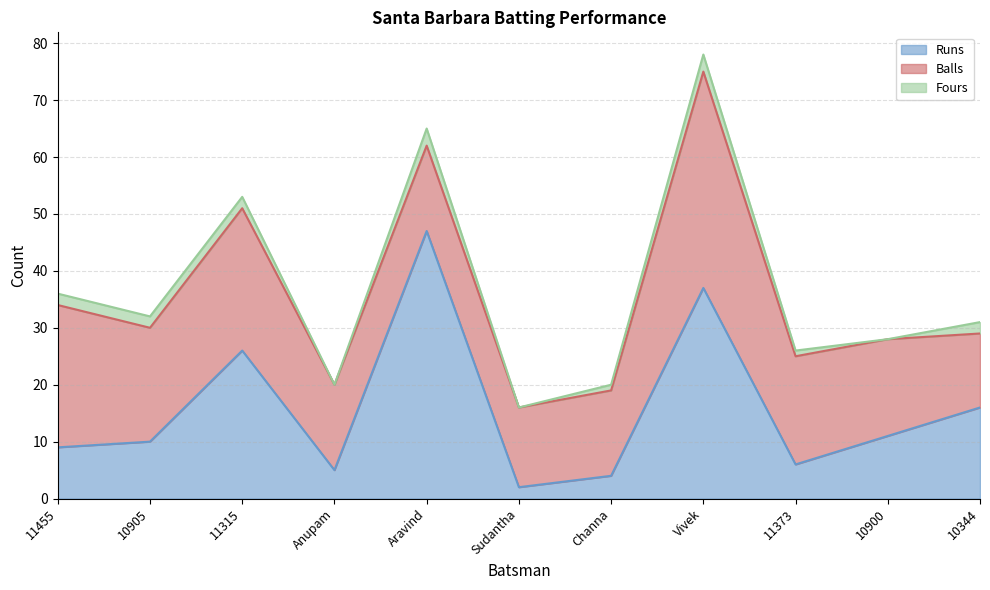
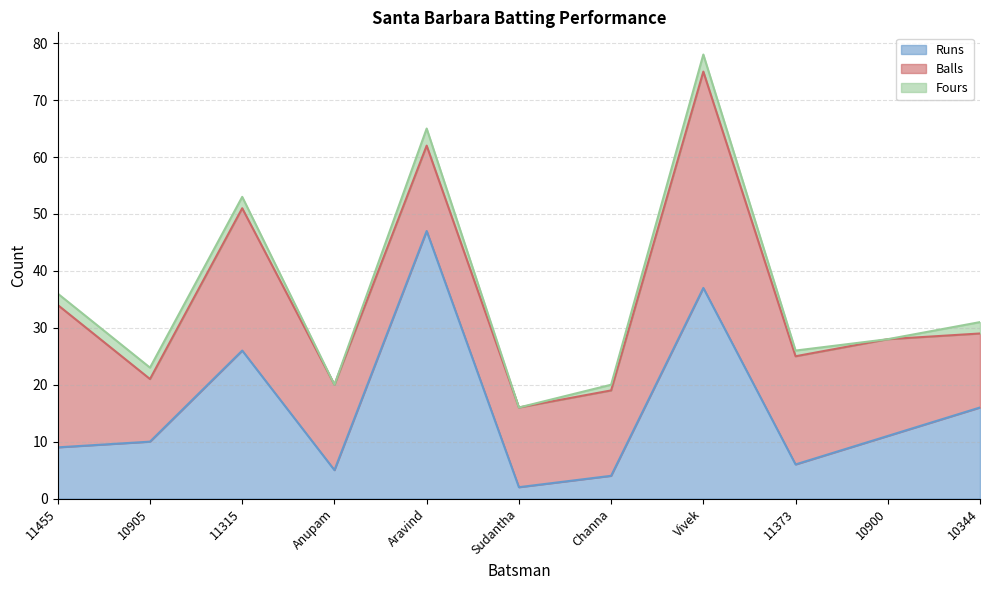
Balls, 10905: 20 -> 11
